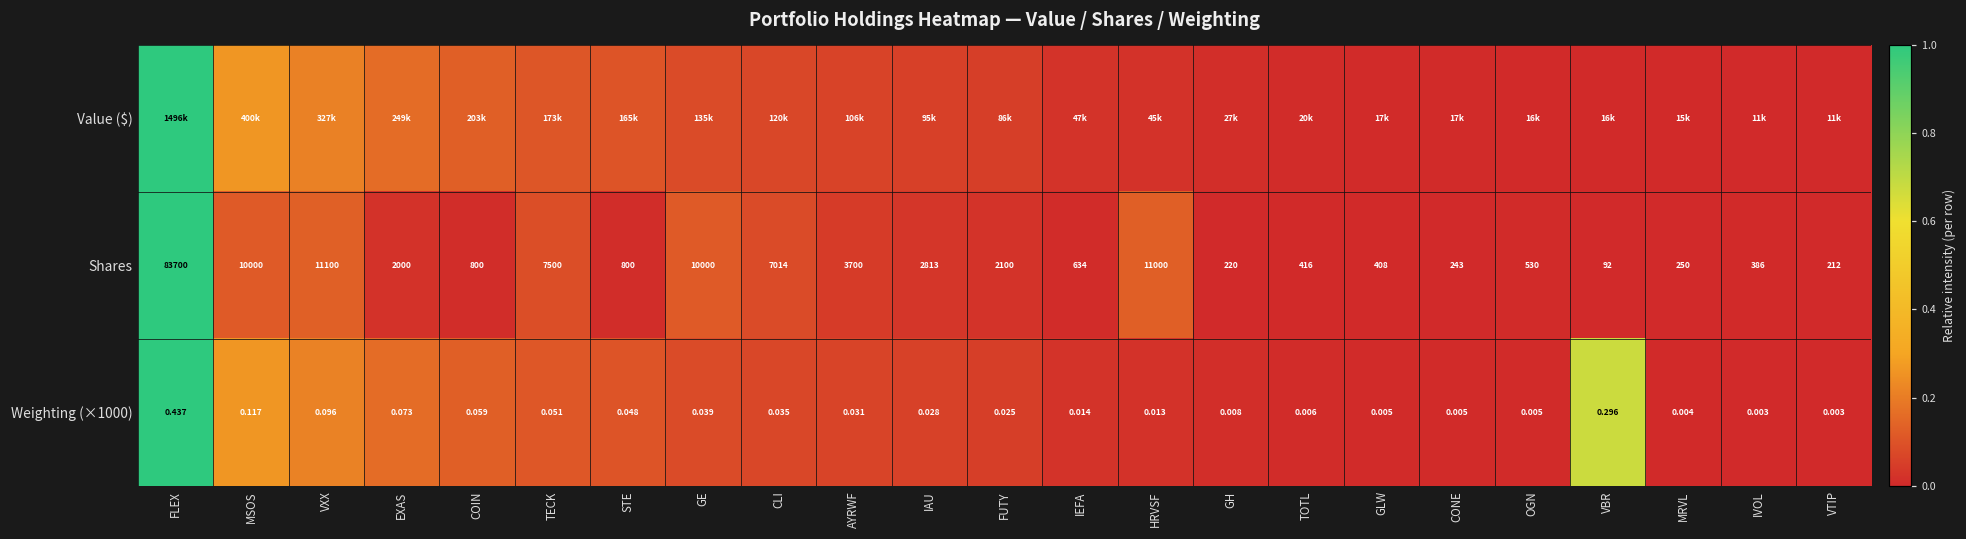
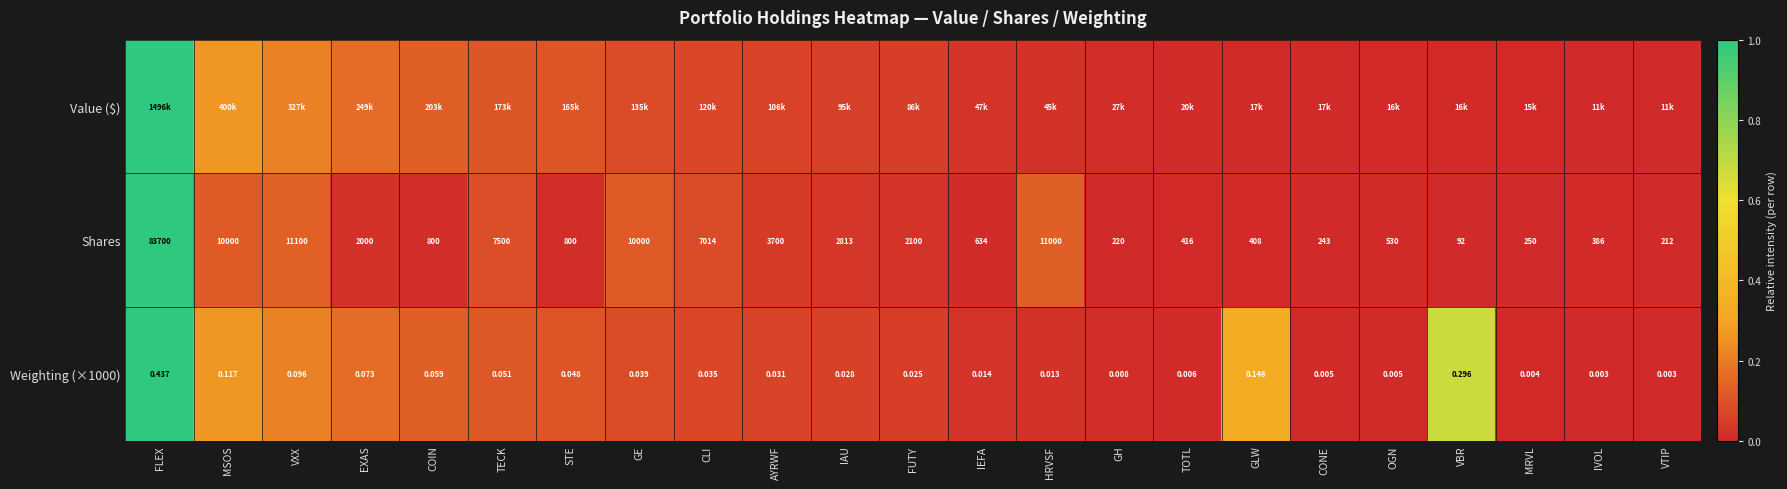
Weighting (×1000), GLW: 0.005 -> 0.146
